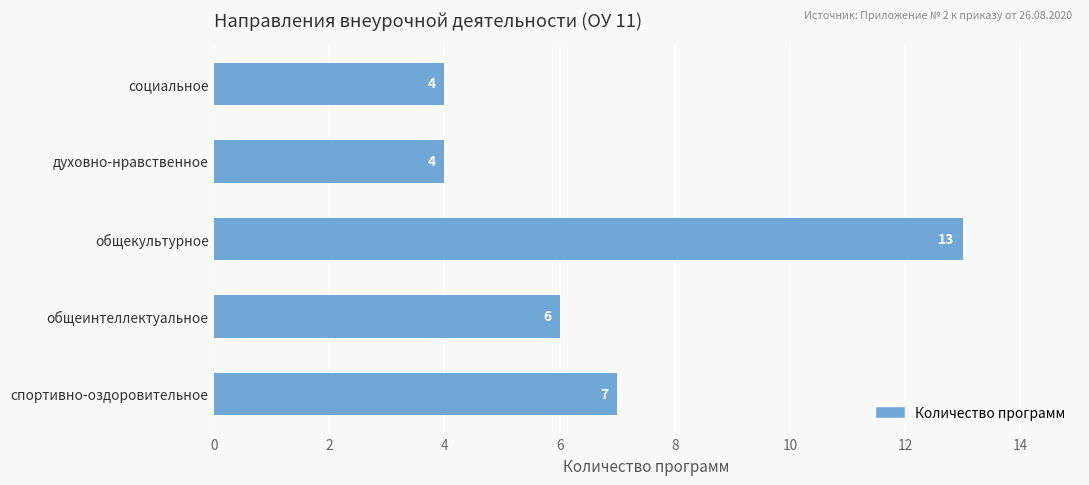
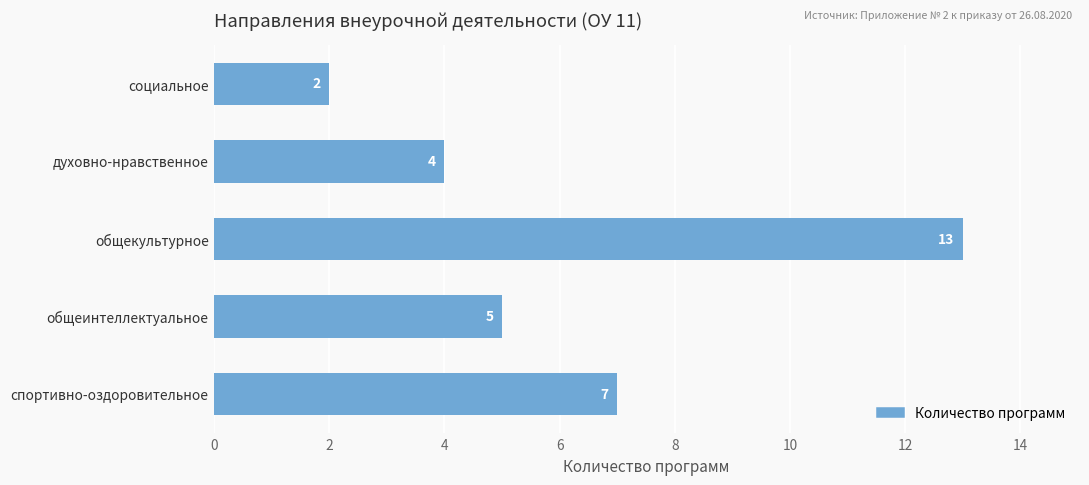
социальное: 4 -> 2
общеинтеллектуальное: 6 -> 5
